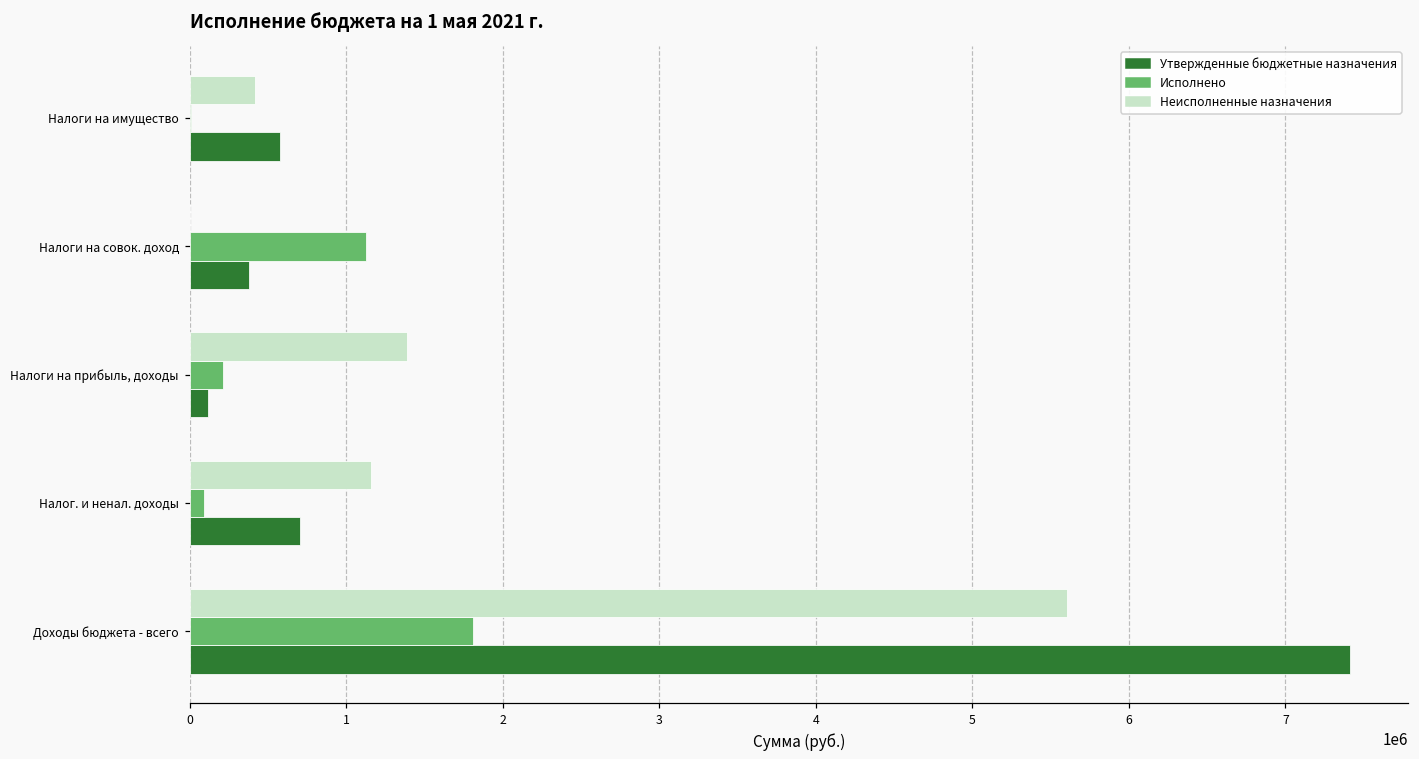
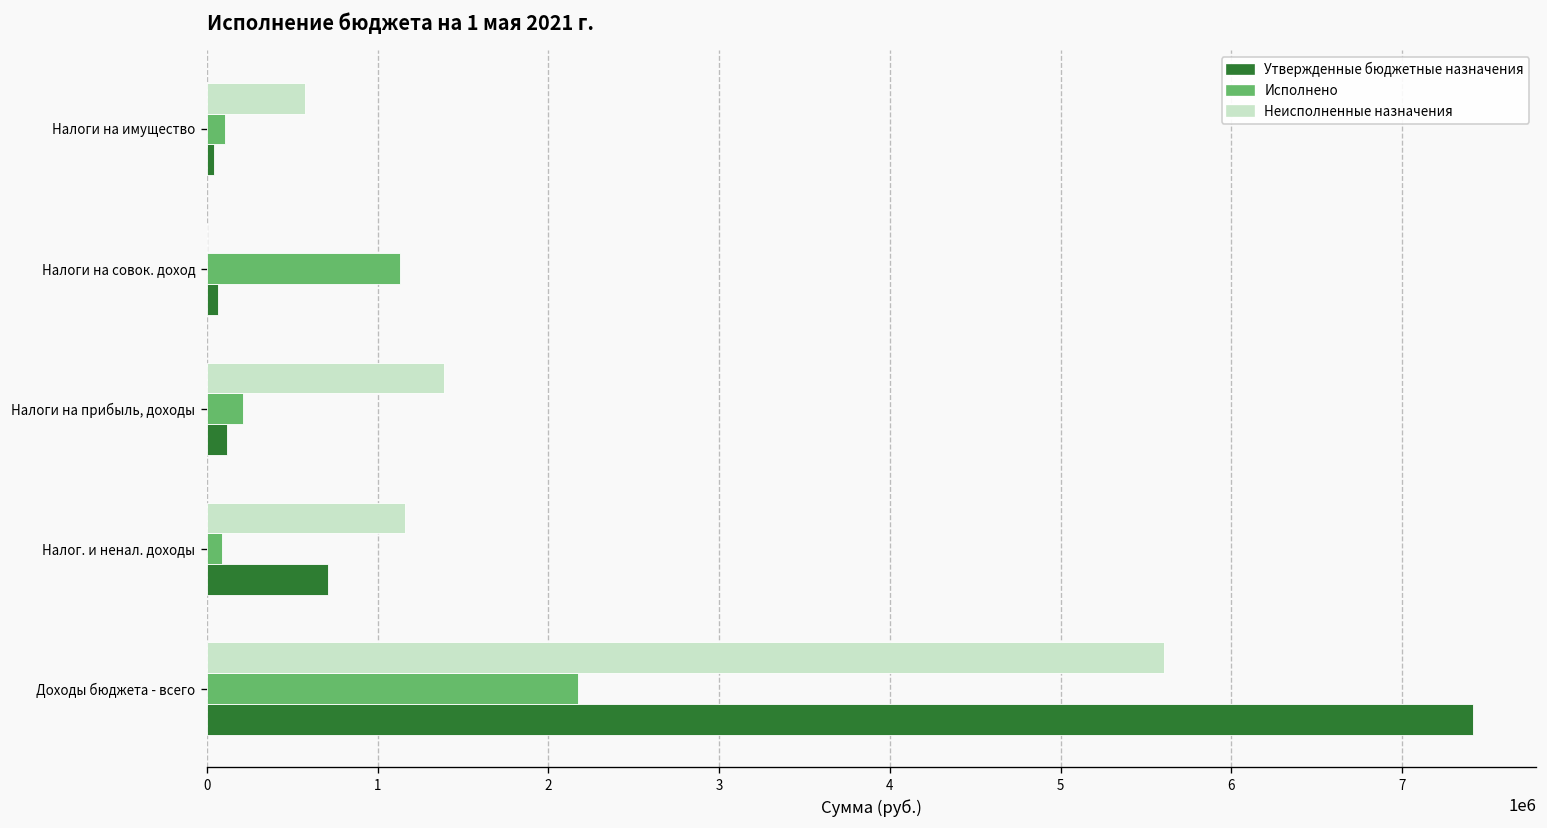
Неисполненные назначения, Налоги на имущество: 420000 -> 570000
Исполнено, Налоги на имущество: 10000 -> 100000
Утвержденные бюджетные назначения, Налоги на имущество: 580000 -> 40000
Утвержденные бюджетные назначения, Налоги на совок. доход: 380000 -> 60000
Исполнено, Доходы бюджета - всего: 1810000 -> 2180000
